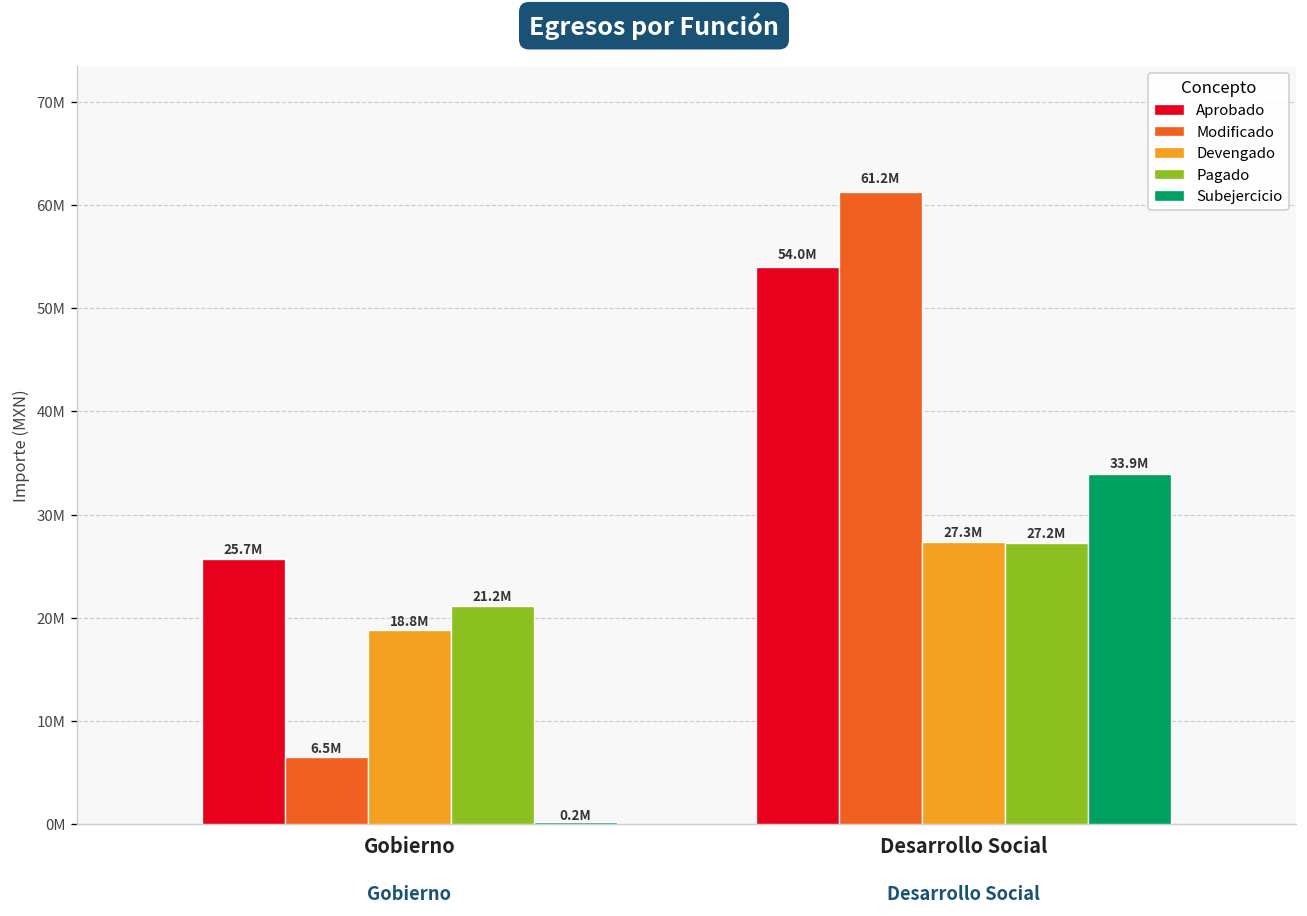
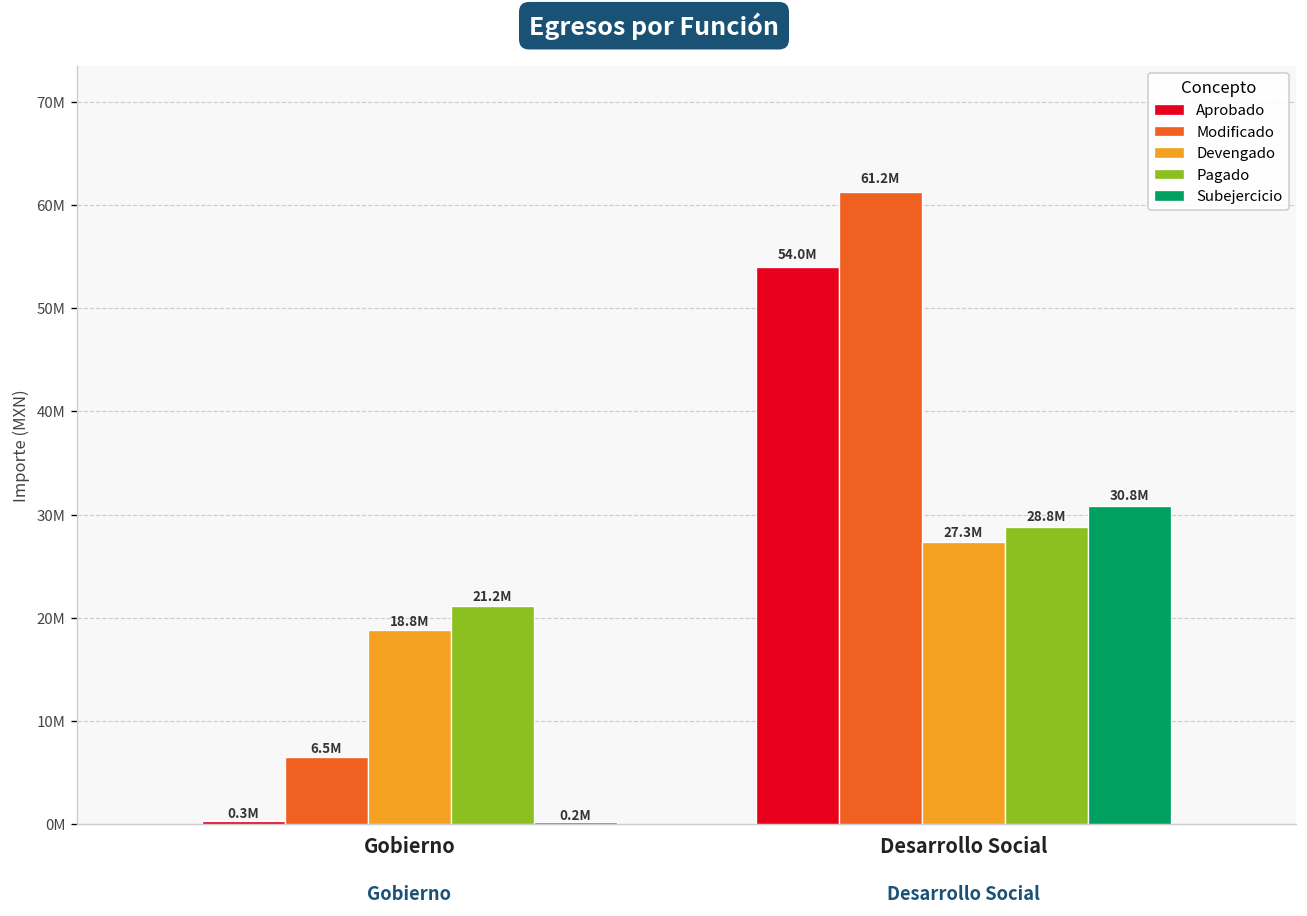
Aprobado, Gobierno: 25.7M -> 0.3M
Pagado, Desarrollo Social: 27.2M -> 28.8M
Subejercicio, Desarrollo Social: 33.9M -> 30.8M
